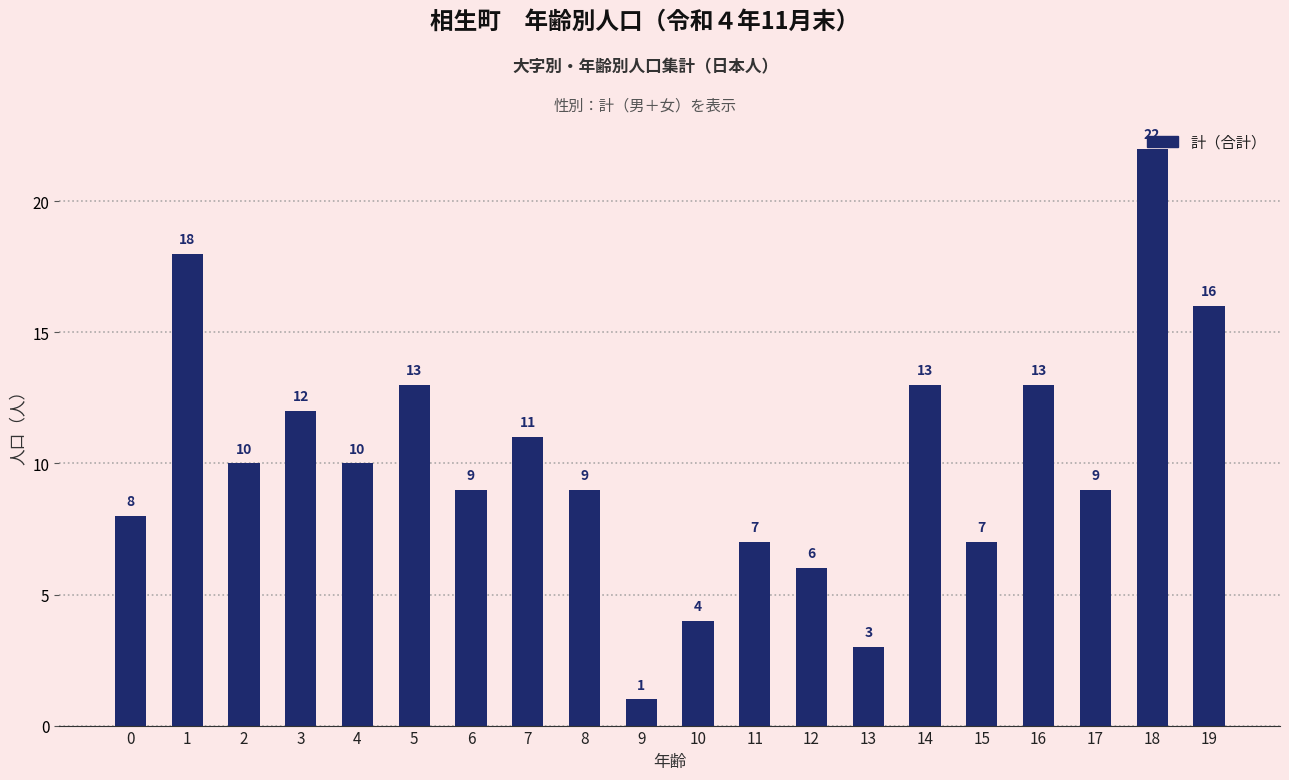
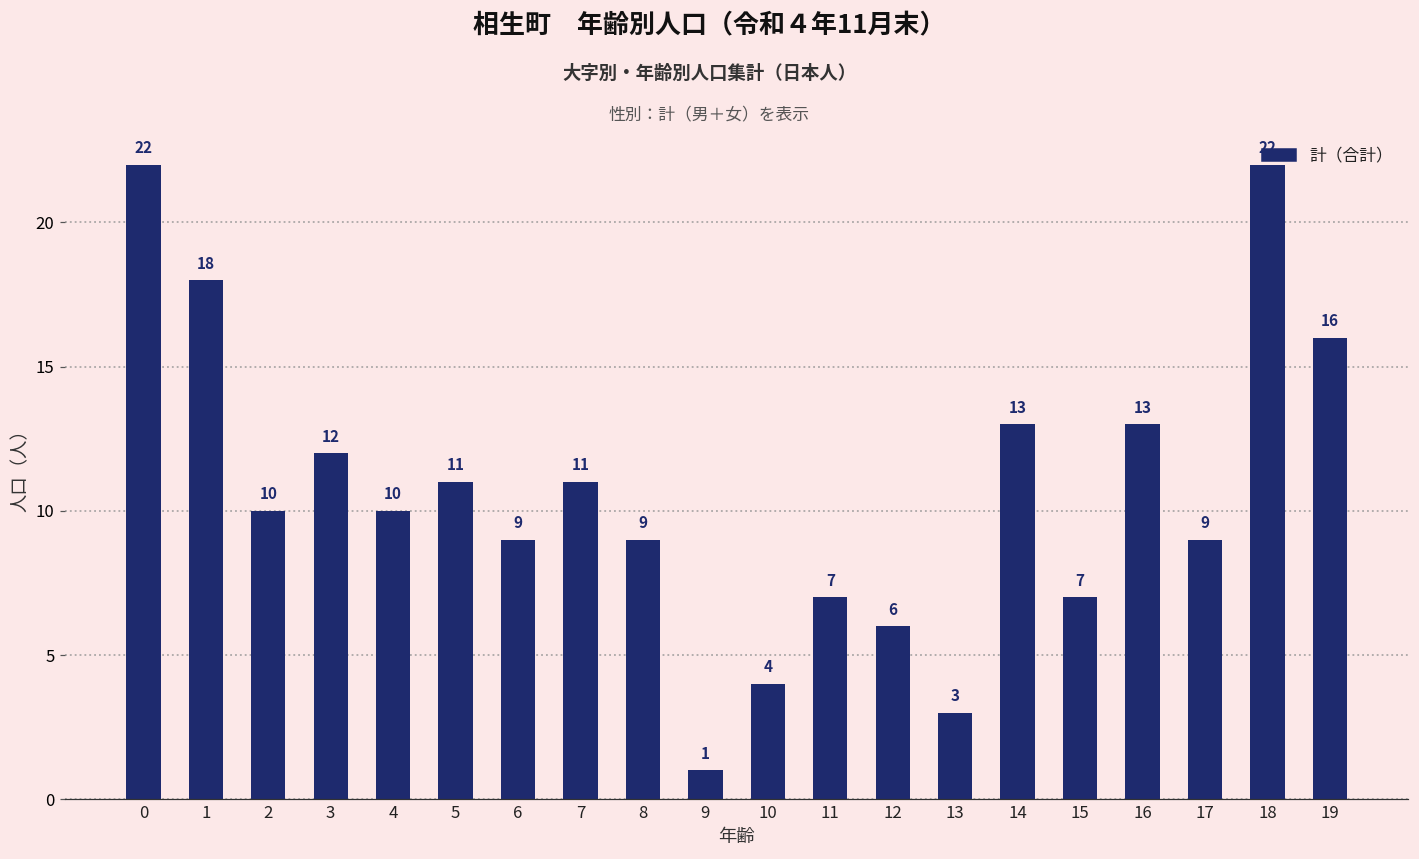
0: 8 -> 22
5: 13 -> 11
